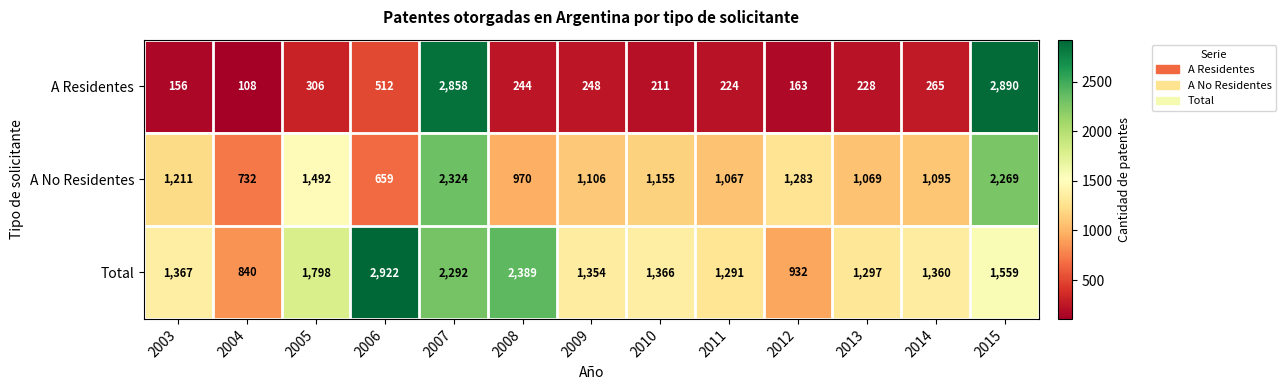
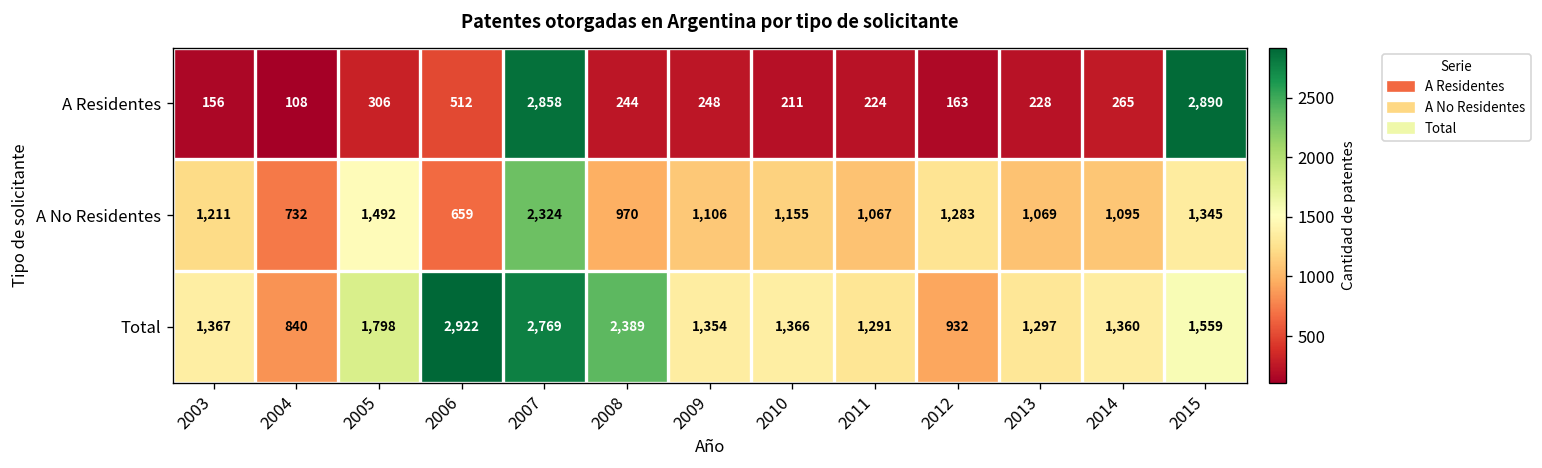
A No Residentes, 2015: 2,269 -> 1,345
Total, 2007: 2,292 -> 2,769
